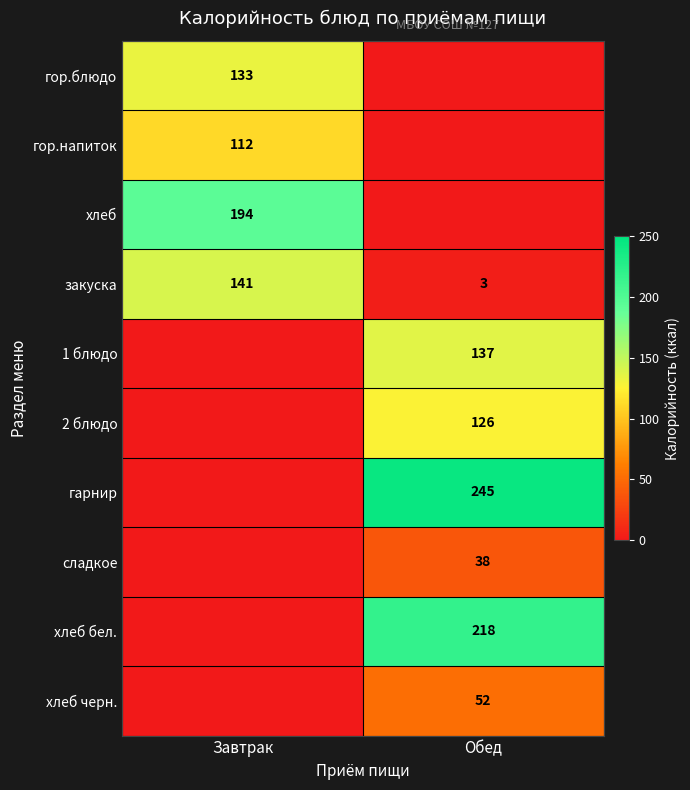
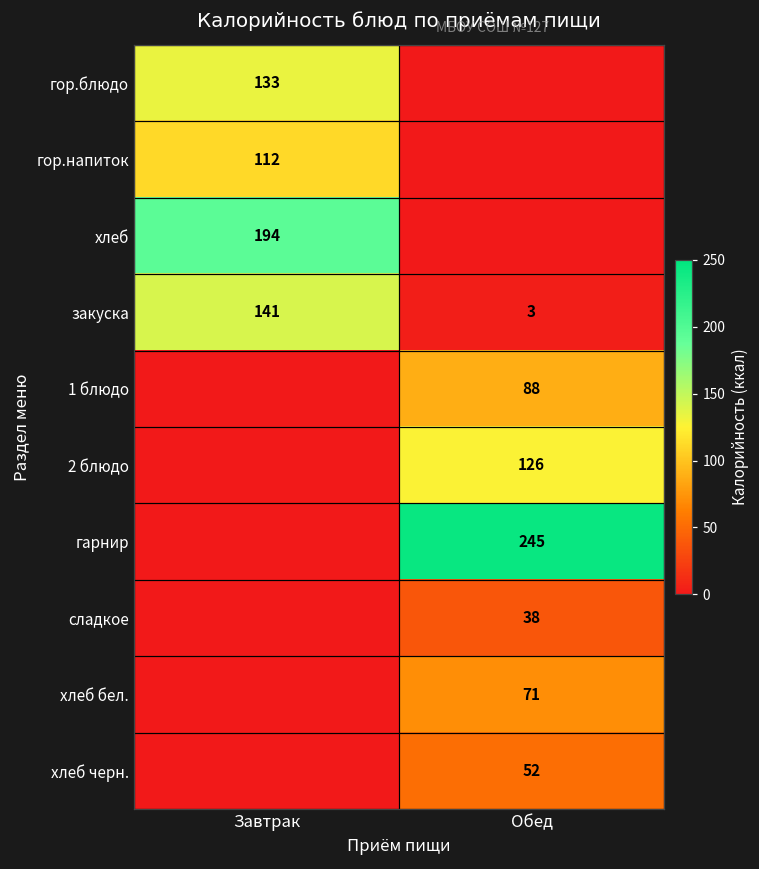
1 блюдо, Обед: 137 -> 88
хлеб бел., Обед: 218 -> 71
